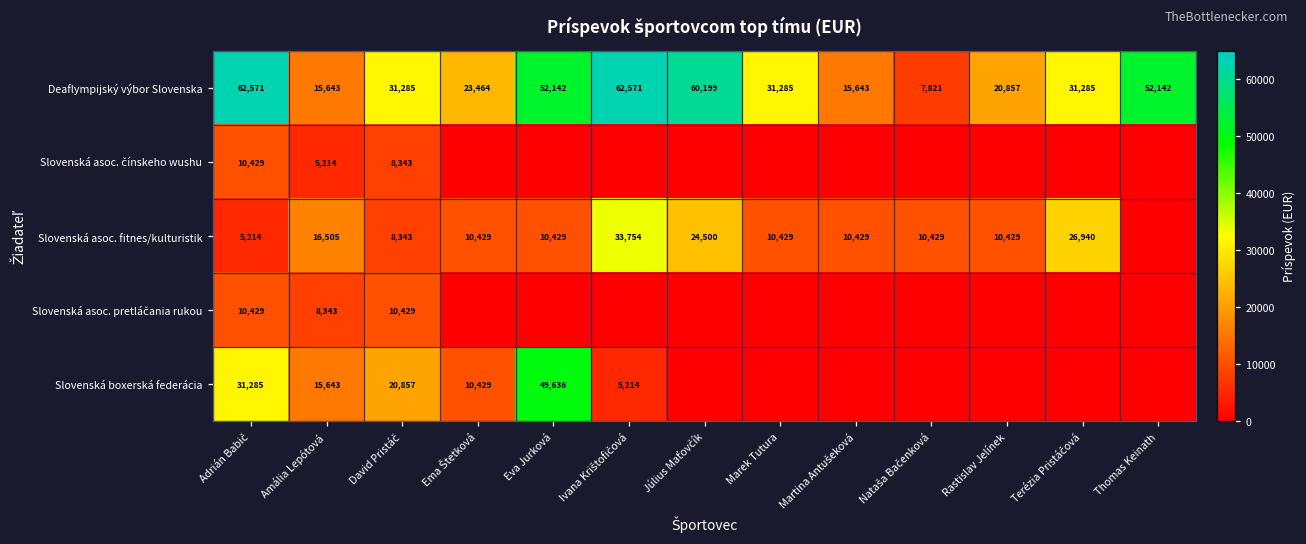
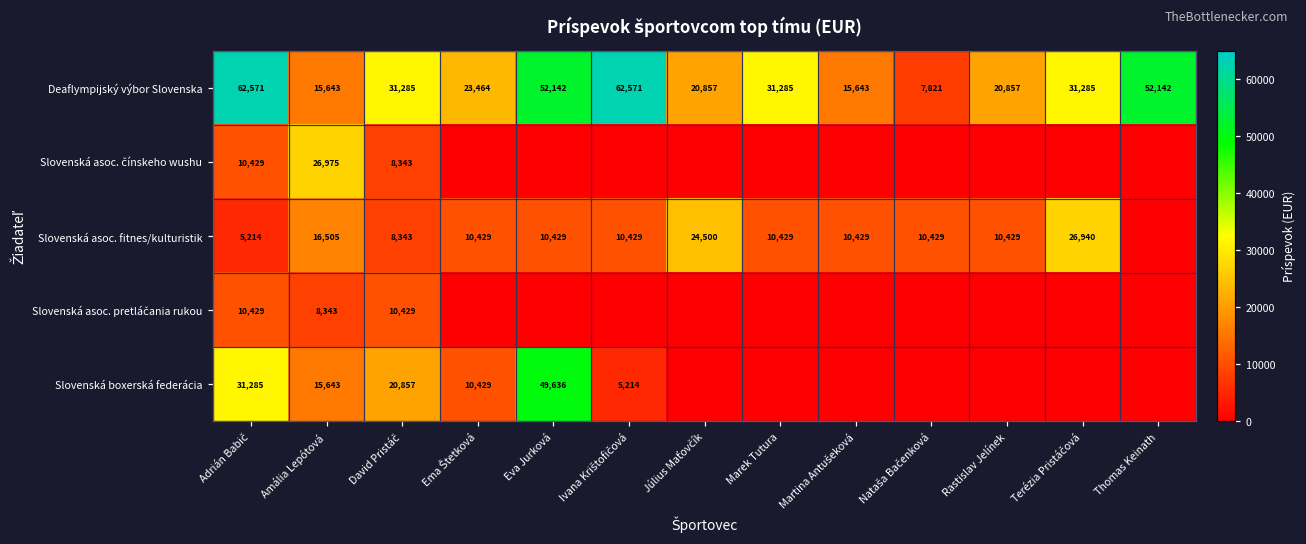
Deaflympijský výbor Slovenska, Július Maťovčík: 60,199 -> 20,857
Slovenská asoc. čínskeho wushu, Amália Lepótová: 5,214 -> 26,975
Slovenská asoc. fitnes/kulturistik, Ivana Krištofičová: 33,754 -> 10,429
